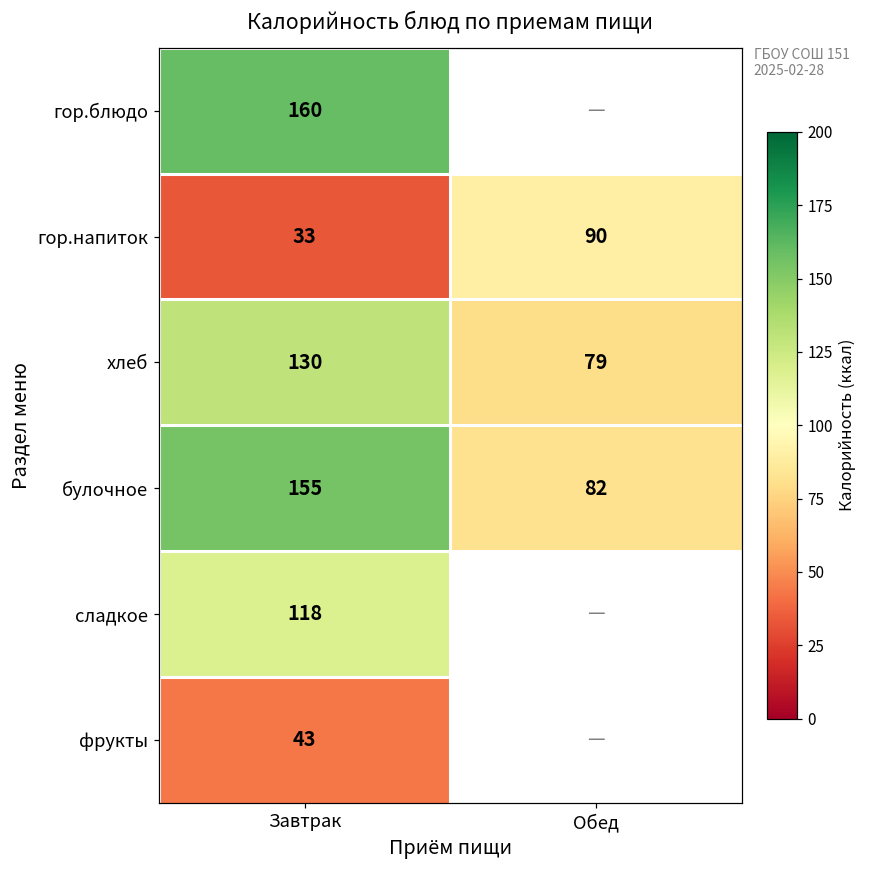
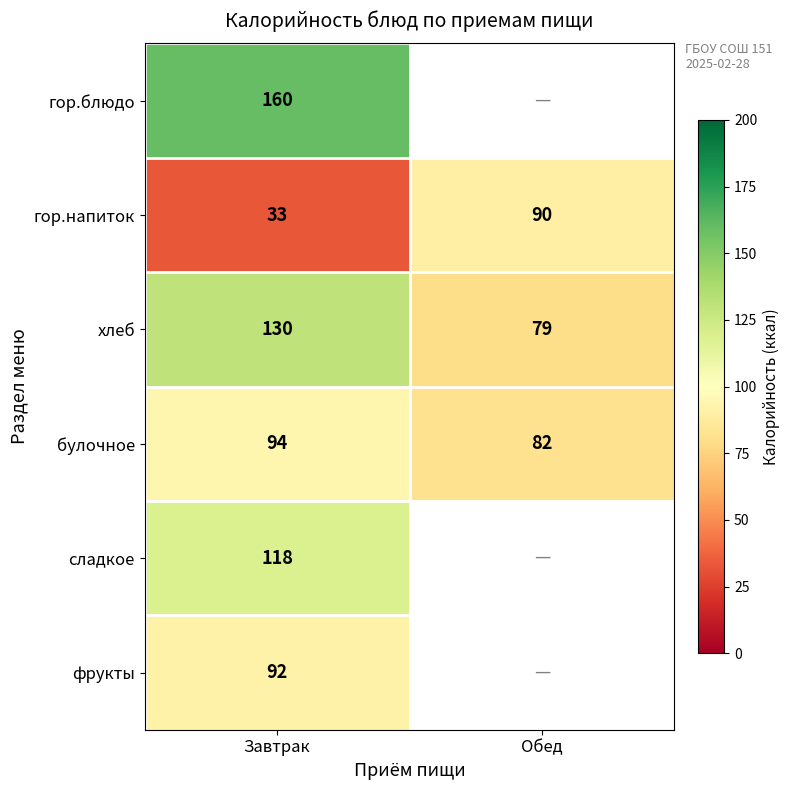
булочное, Завтрак: 155 -> 94
фрукты, Завтрак: 43 -> 92
